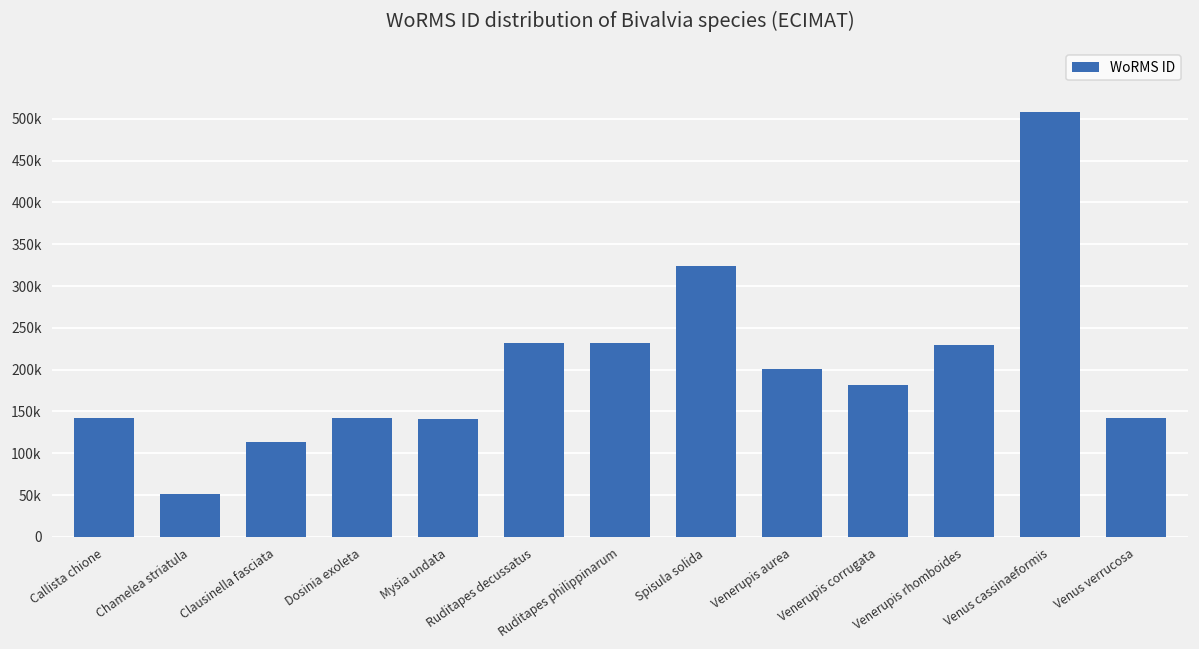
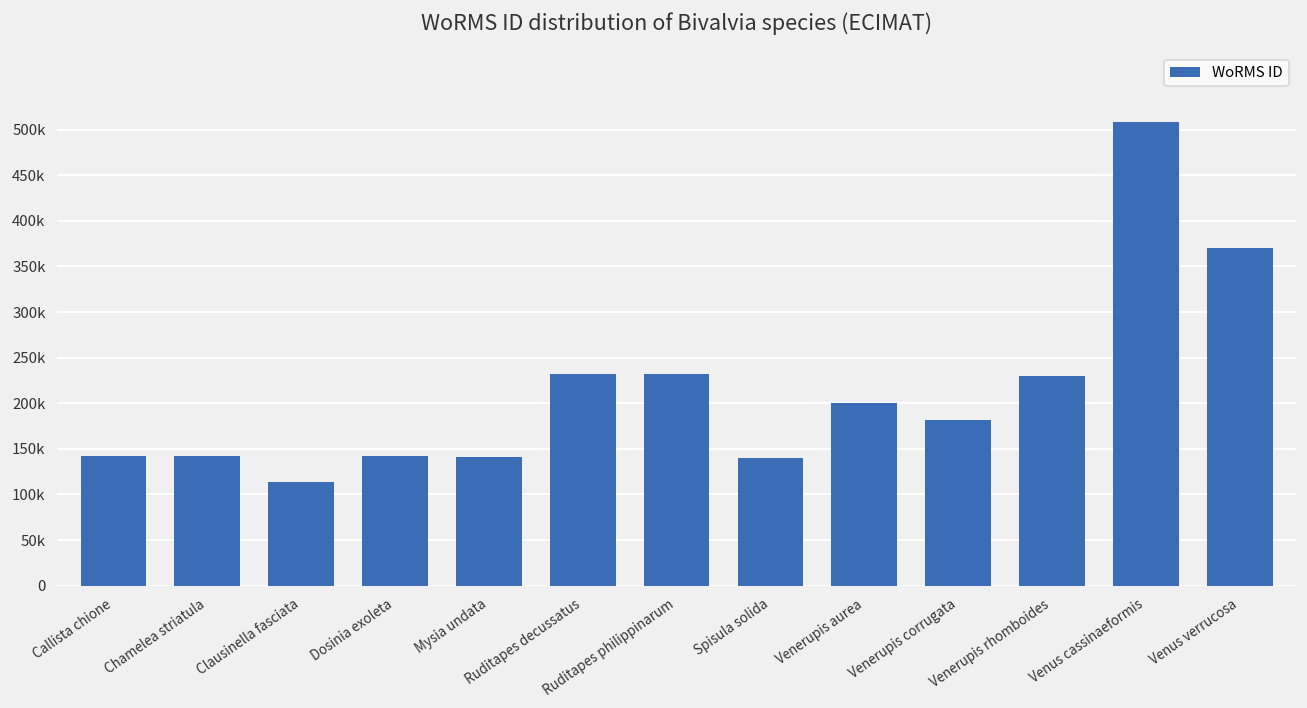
Chamelea striatula: 50000 -> 140000
Spisula solida: 320000 -> 140000
Venus verrucosa: 140000 -> 370000
